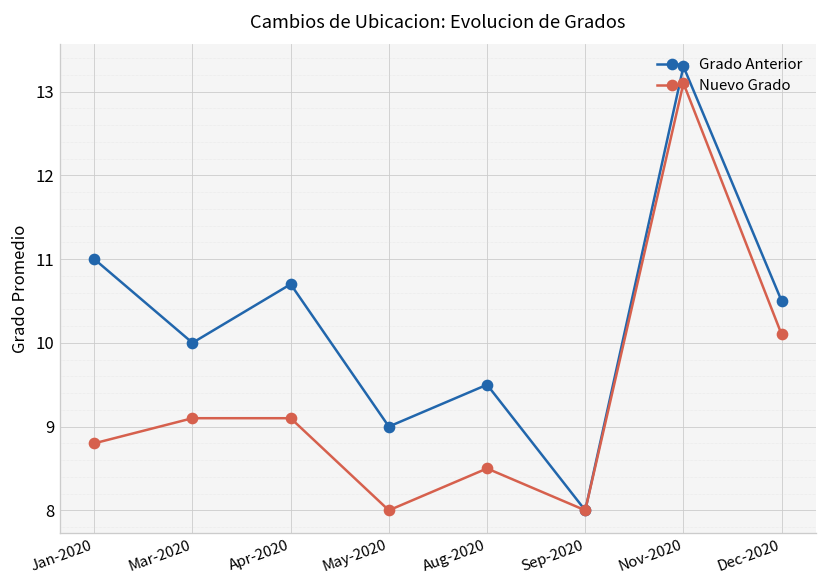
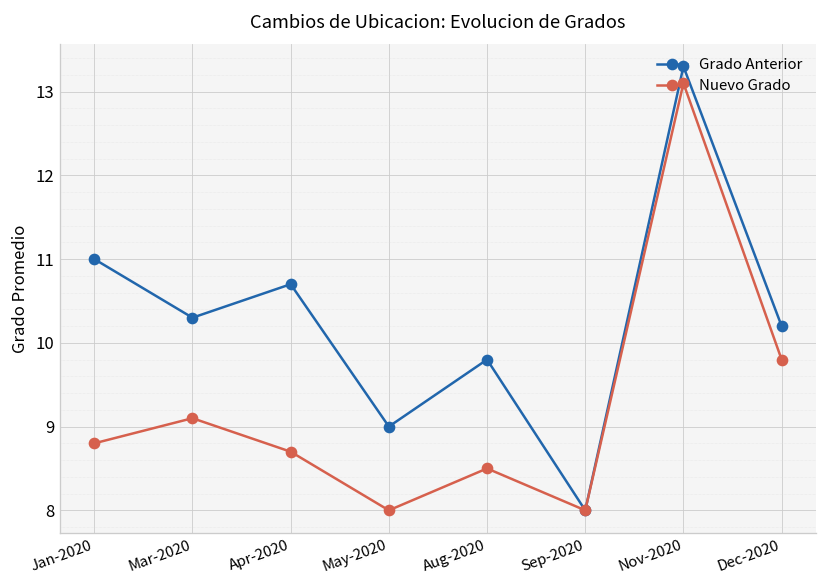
Grado Anterior, Mar-2020: 10.0 -> 10.3
Nuevo Grado, Apr-2020: 9.1 -> 8.7
Grado Anterior, Aug-2020: 9.5 -> 9.8
Grado Anterior, Dec-2020: 10.5 -> 10.2
Nuevo Grado, Dec-2020: 10.1 -> 9.8
